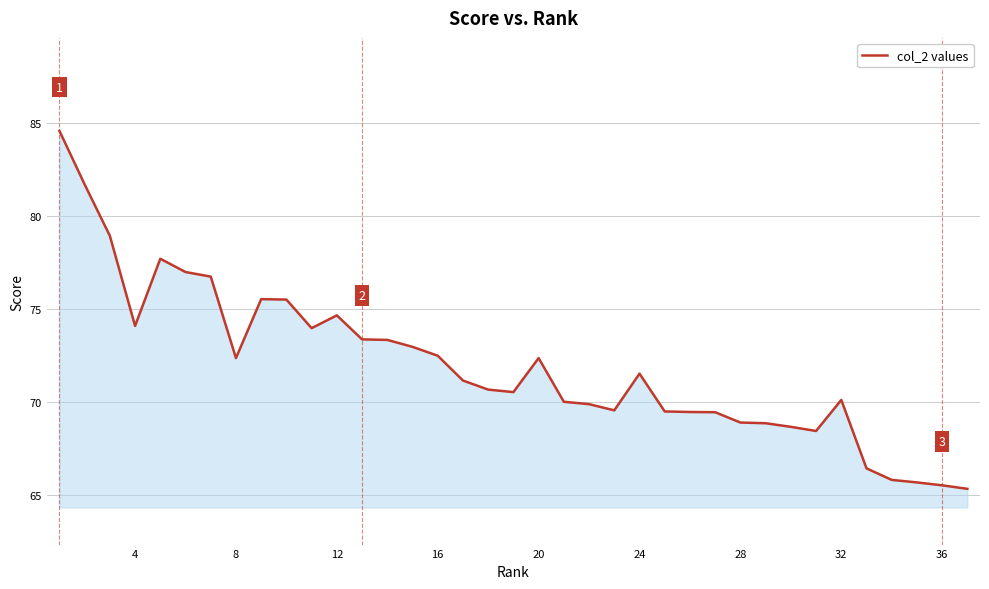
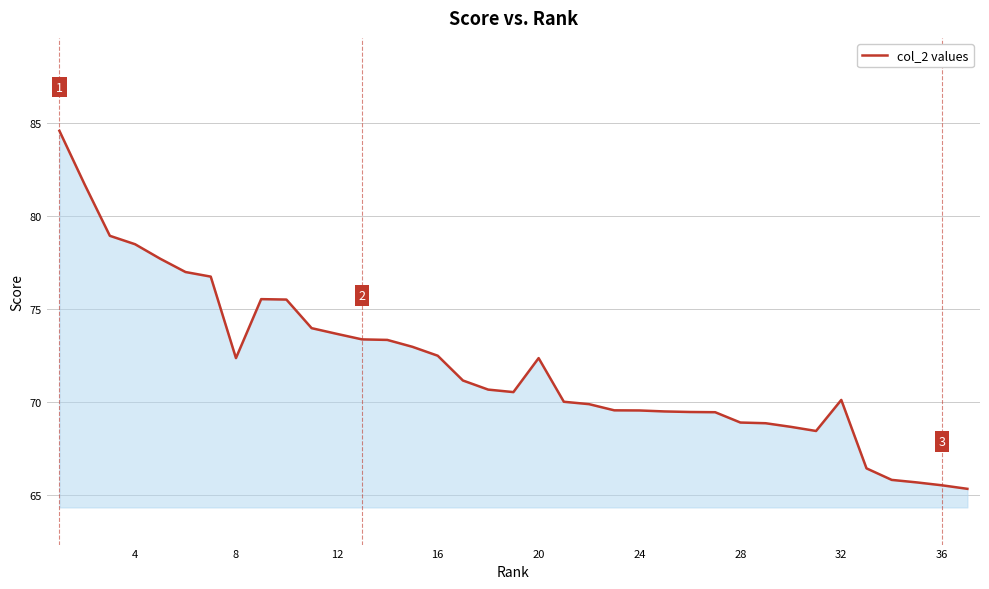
4: 74.1 -> 78.5
12: 74.7 -> 73.7
24: 71.5 -> 69.6
